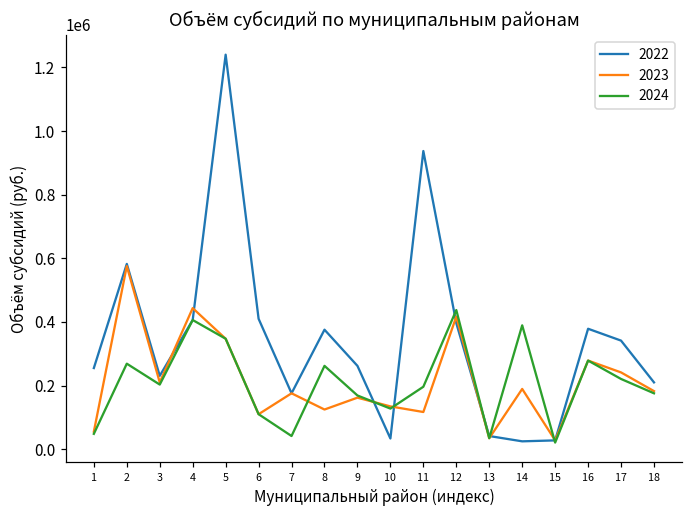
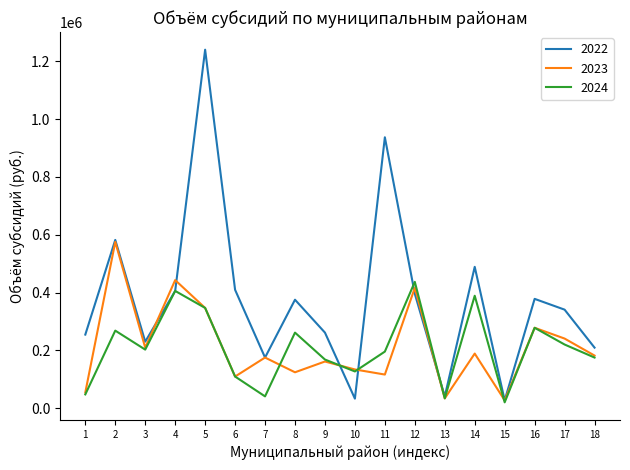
2022, 14: 20000 -> 490000
